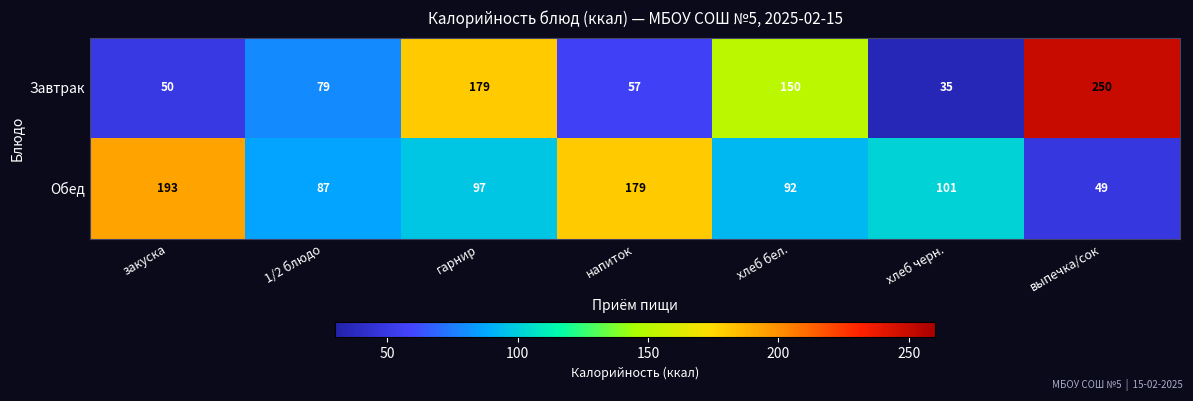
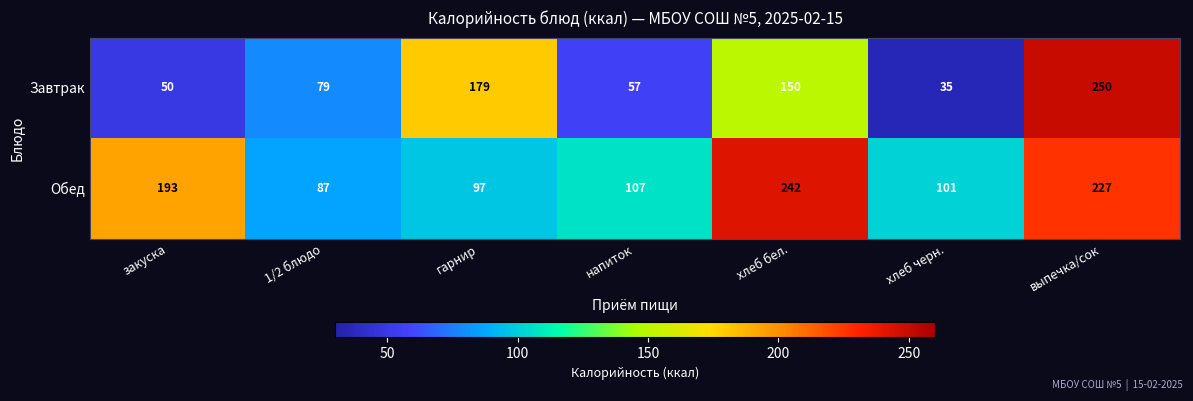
Обед, напиток: 179 -> 107
Обед, хлеб бел.: 92 -> 242
Обед, выпечка/сок: 49 -> 227
